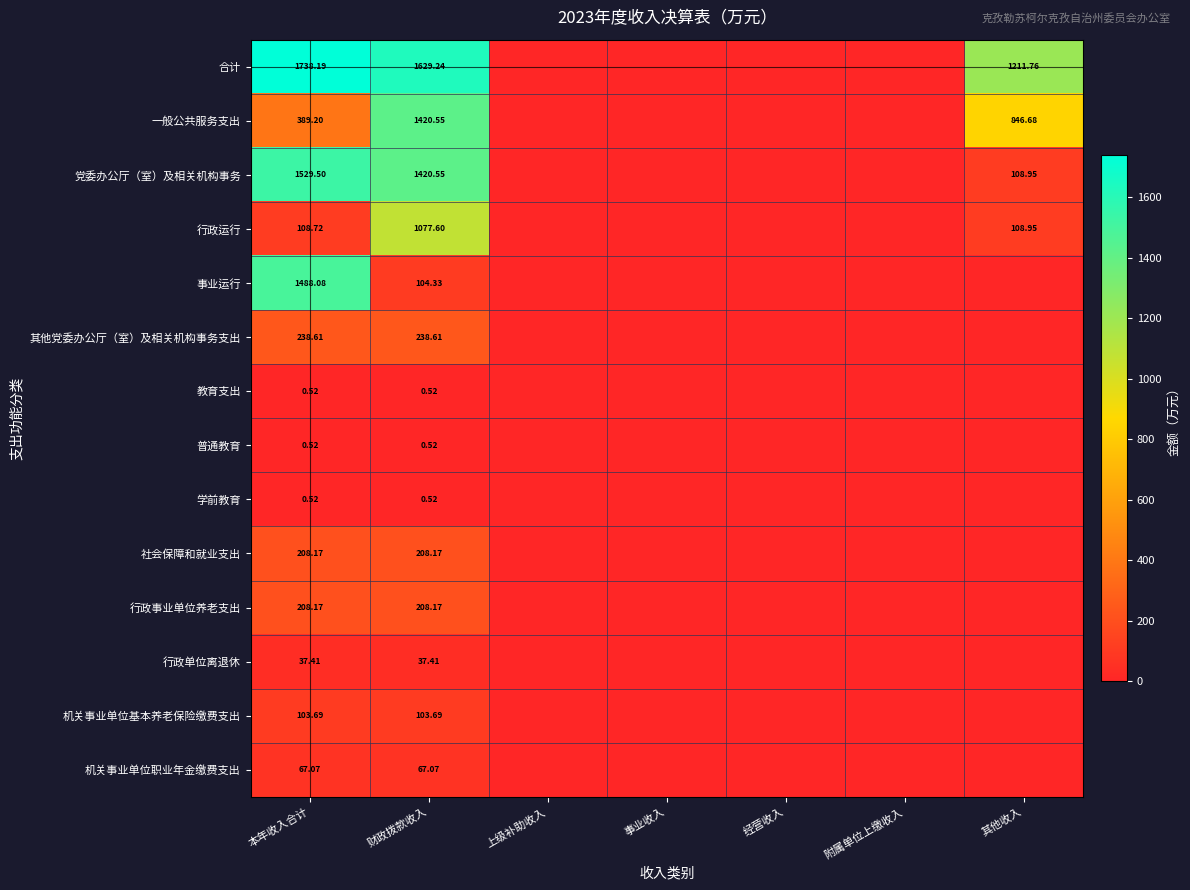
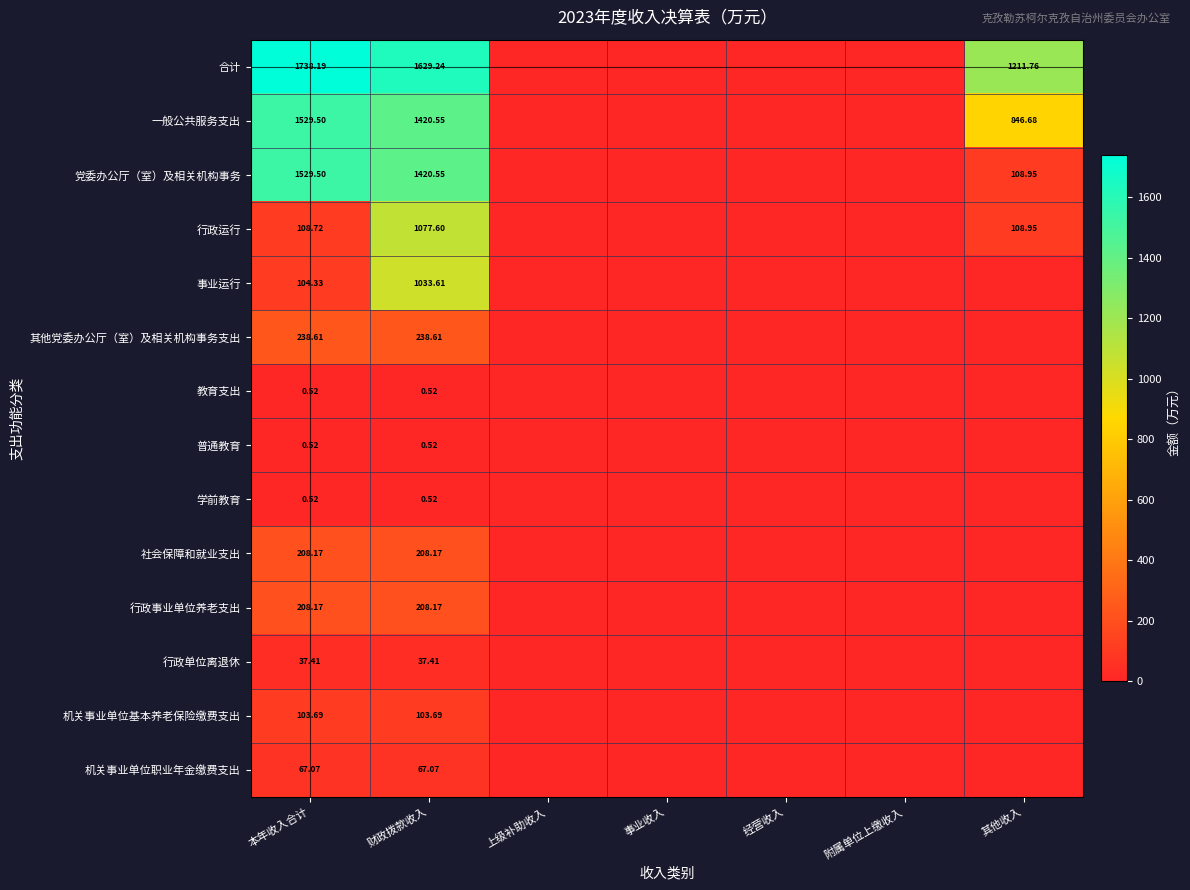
一般公共服务支出, 本年收入合计: 389.20 -> 1529.50
事业运行, 本年收入合计: 1488.08 -> 104.33
事业运行, 财政拨款收入: 104.33 -> 1033.61
